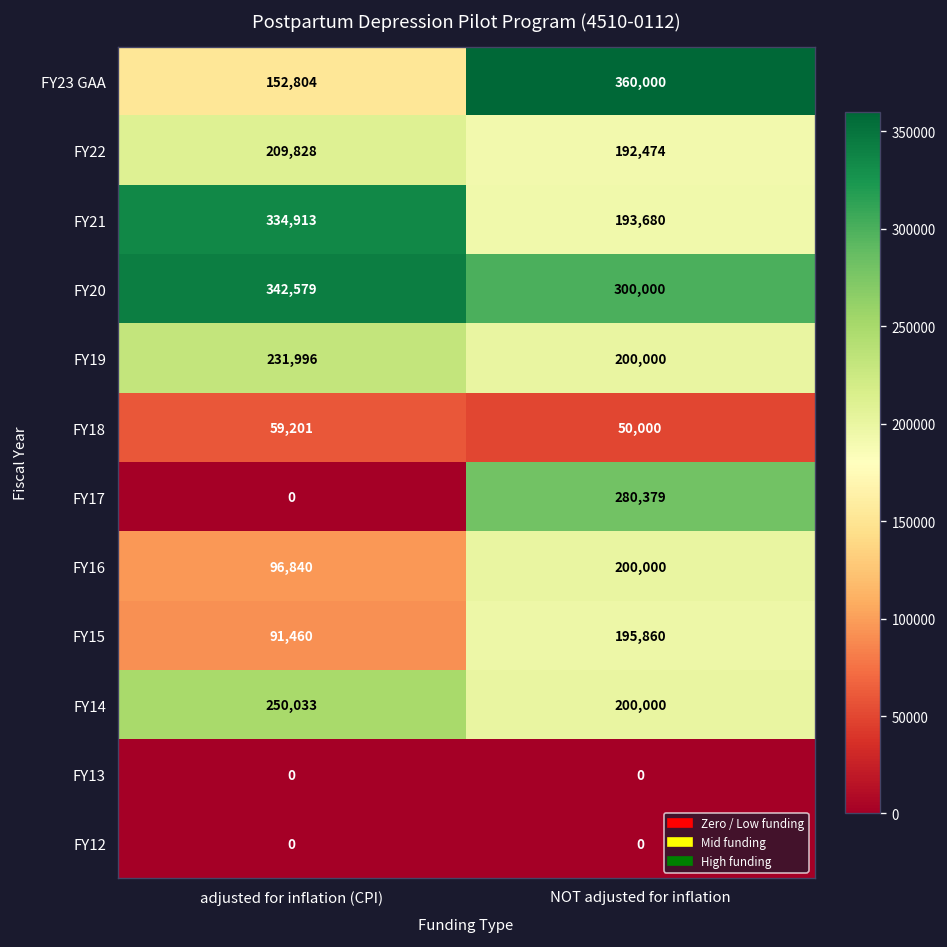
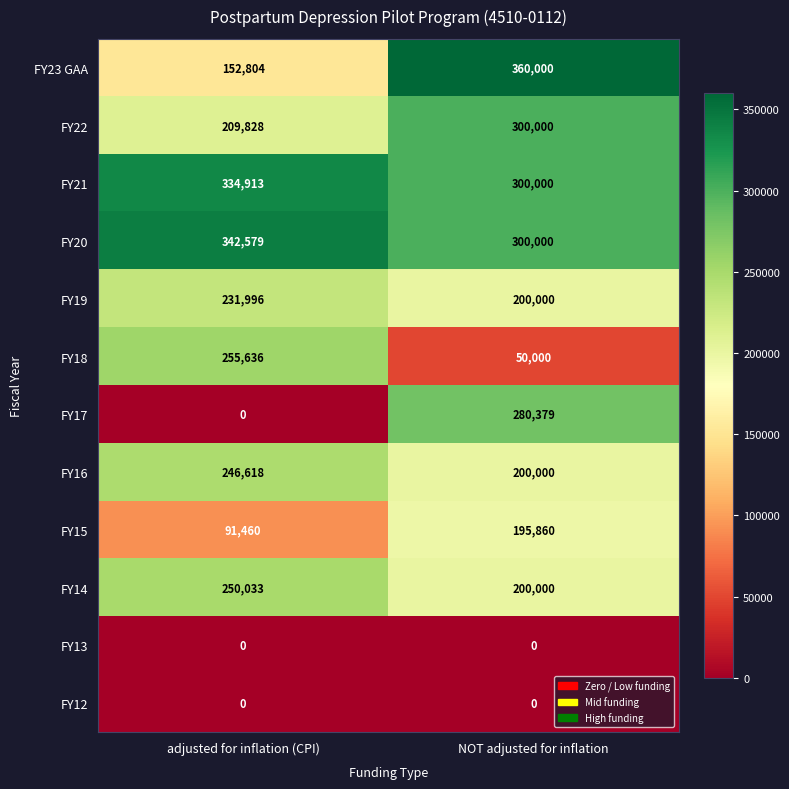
FY22, NOT adjusted for inflation: 192,474 -> 300,000
FY21, NOT adjusted for inflation: 193,680 -> 300,000
FY18, adjusted for inflation (CPI): 59,201 -> 255,636
FY16, adjusted for inflation (CPI): 96,840 -> 246,618
